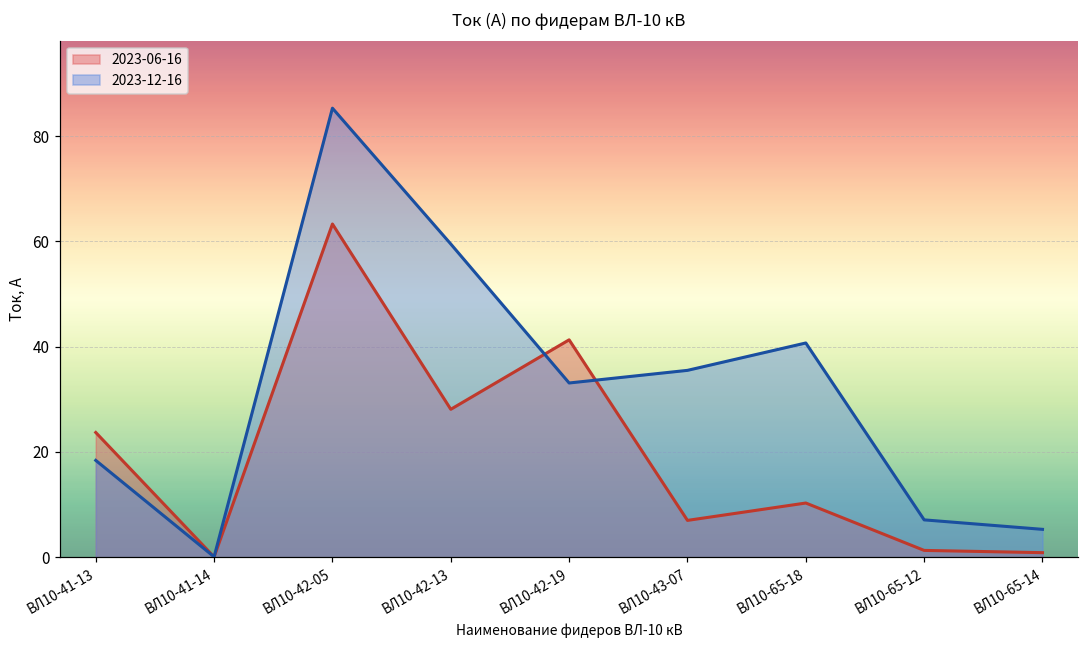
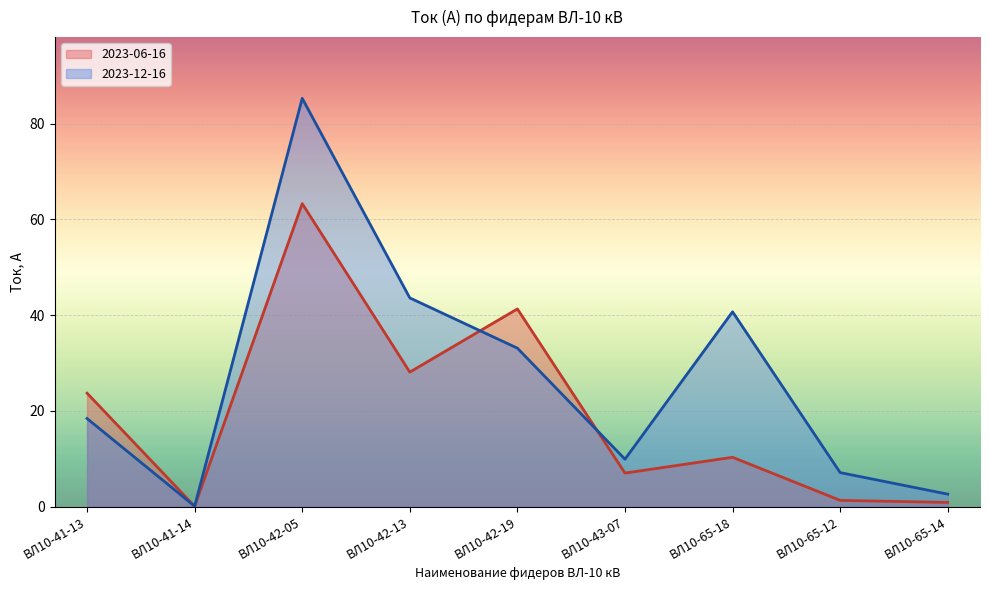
2023-12-16, ВЛ10-42-13: 60 -> 44
2023-12-16, ВЛ10-43-07: 36 -> 10
2023-12-16, ВЛ10-65-14: 5 -> 3
